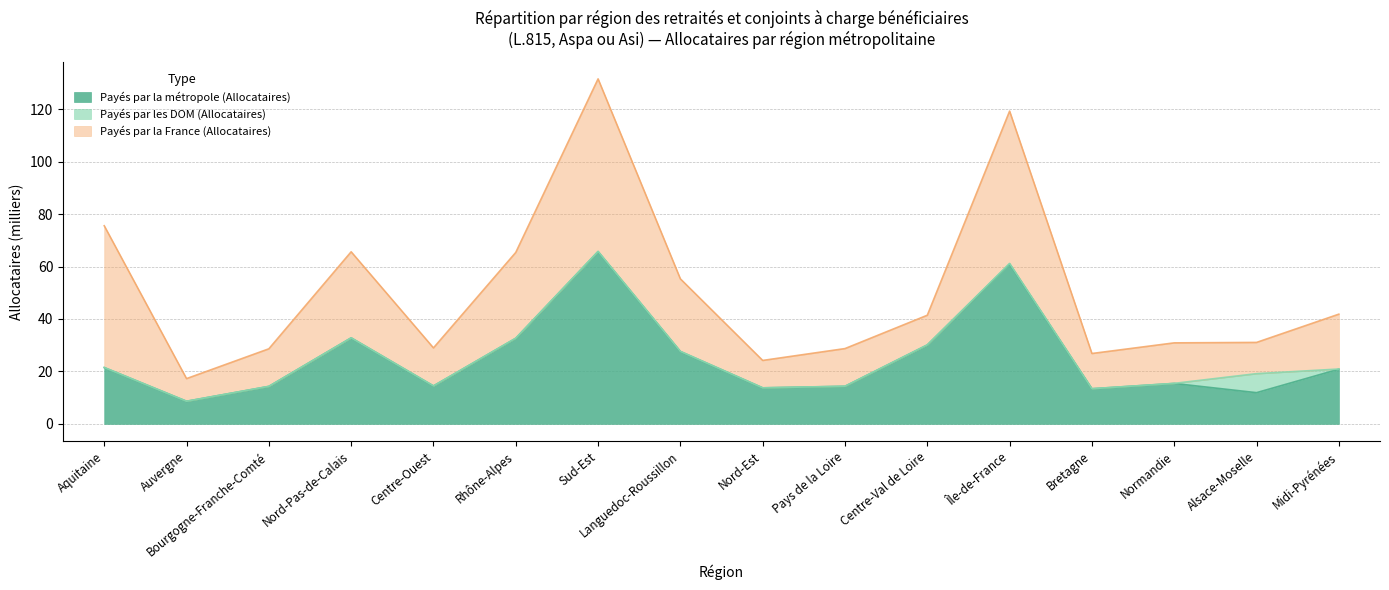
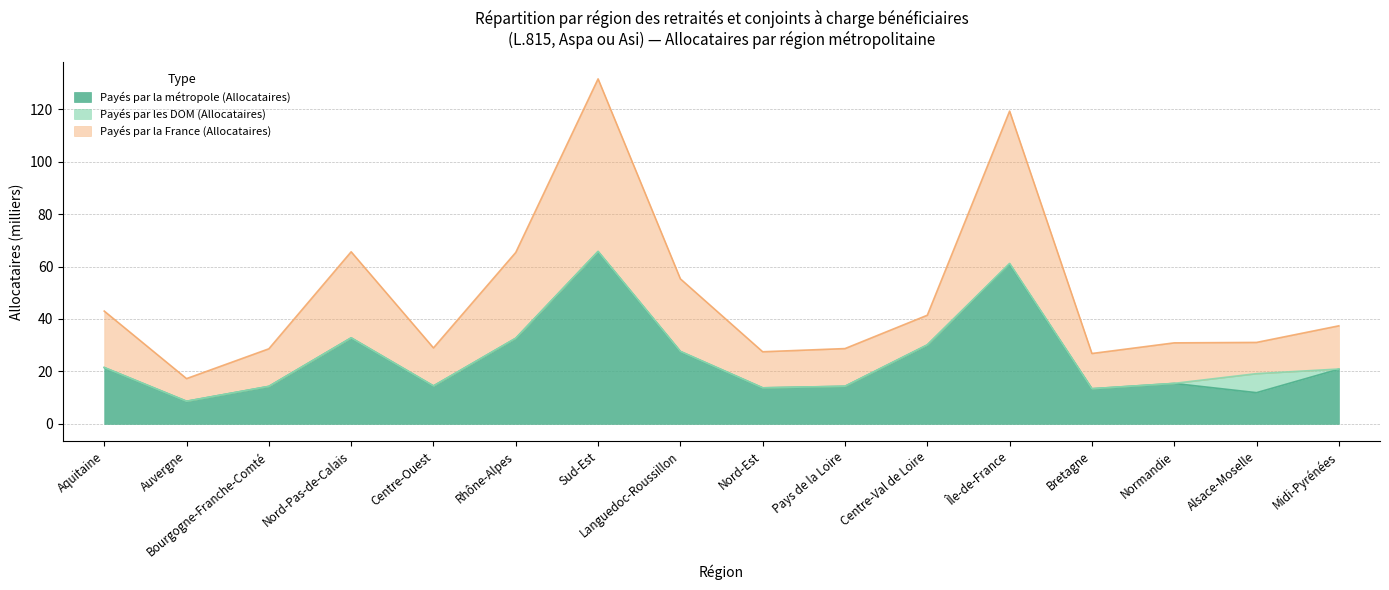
Payés par la France (Allocataires), Aquitaine: 54 -> 22
Payés par la France (Allocataires), Nord-Est: 10 -> 14
Payés par la France (Allocataires), Midi-Pyrénées: 21 -> 16
